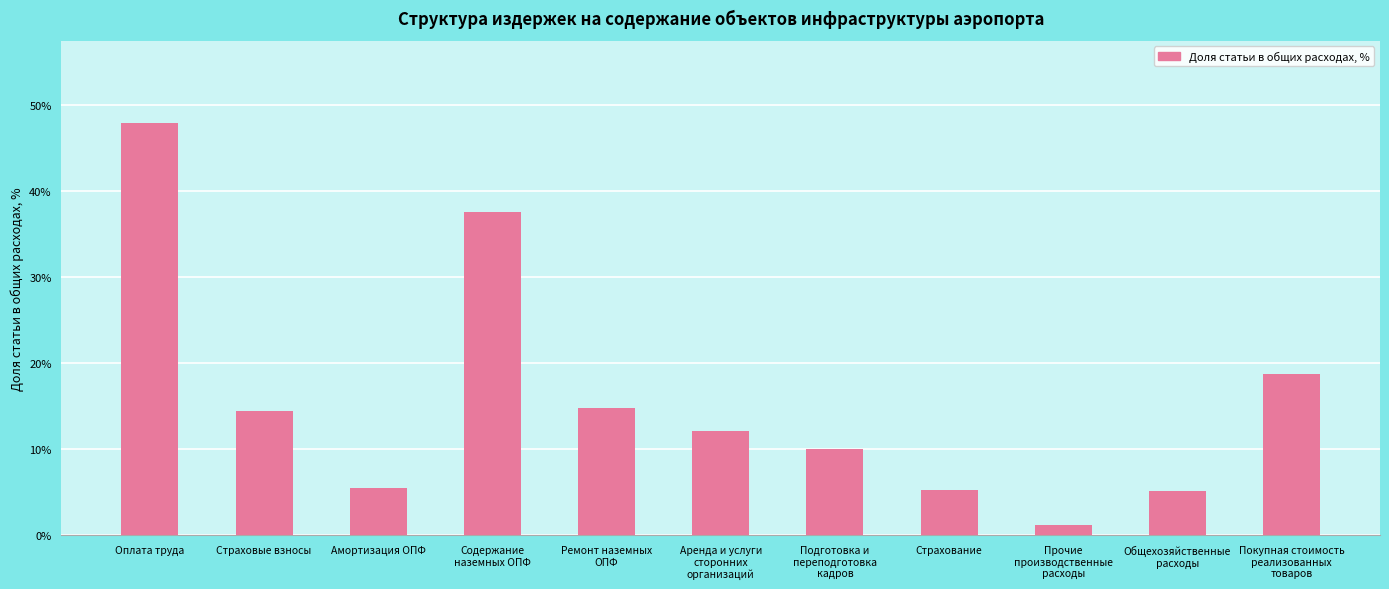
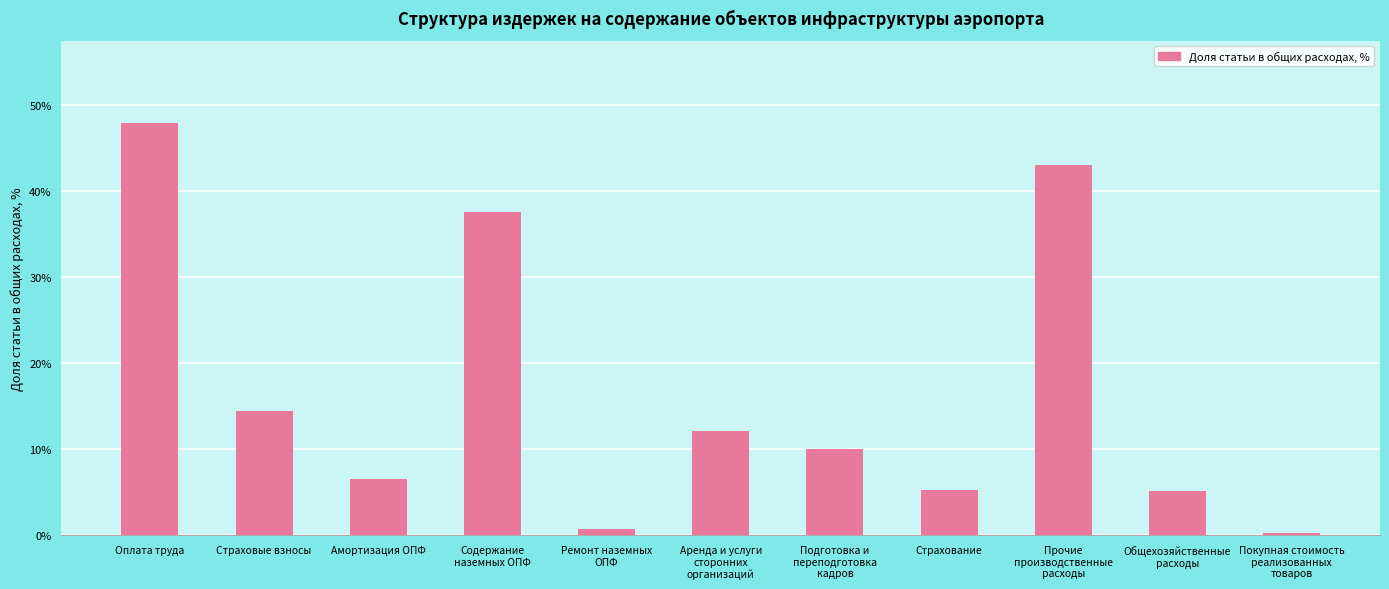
Амортизация ОПФ: 6% -> 7%
Ремонт наземных ОПФ: 15% -> 1%
Прочие производственные расходы: 1% -> 43%
Покупная стоимость реализованных товаров: 19% -> 0%
